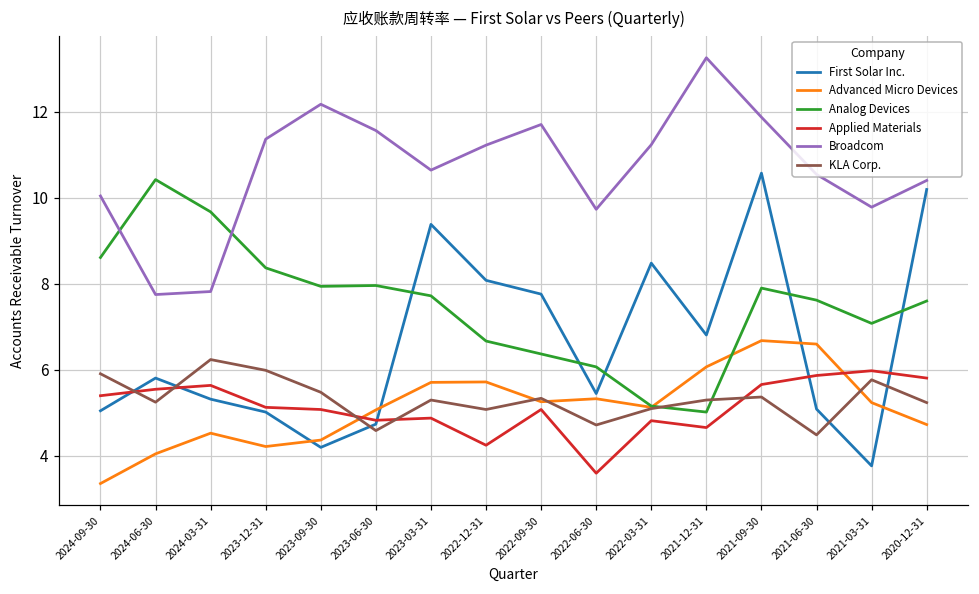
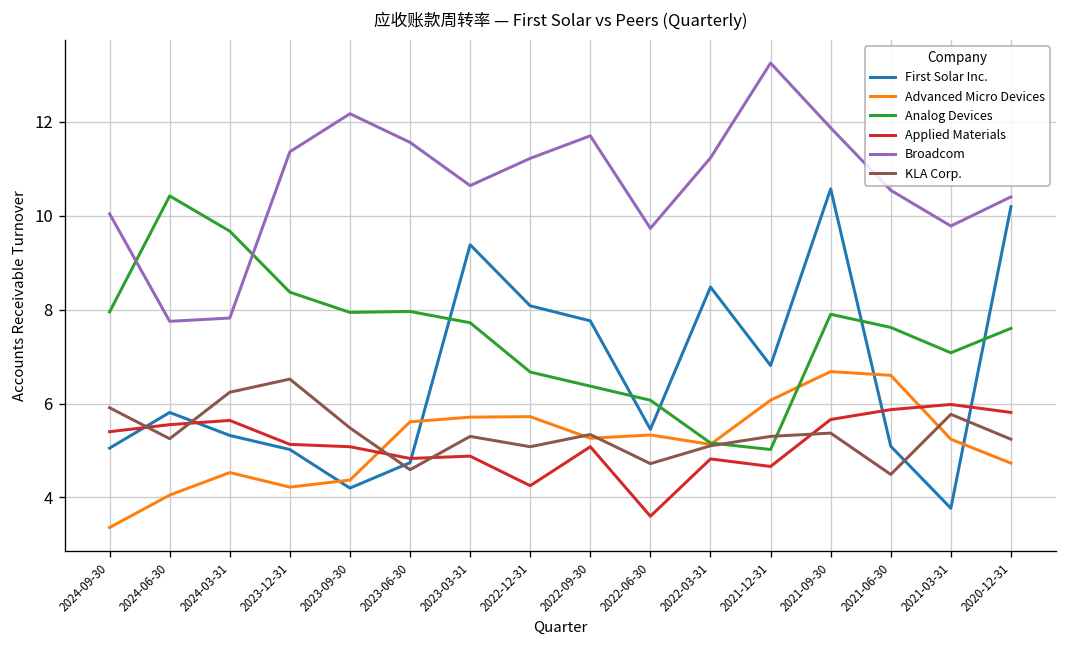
Analog Devices, 2024-09-30: 8.6 -> 8.0
KLA Corp., 2023-12-31: 6.0 -> 6.5
Advanced Micro Devices, 2023-06-30: 5.1 -> 5.6
